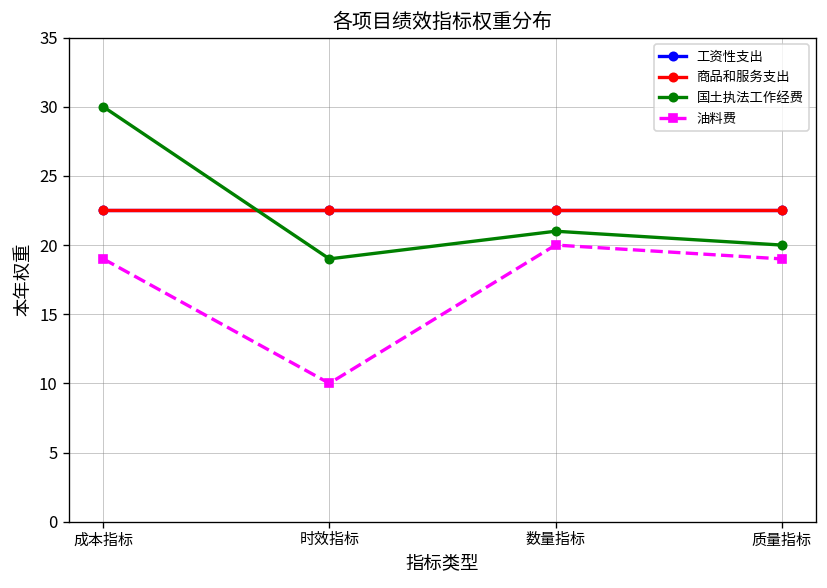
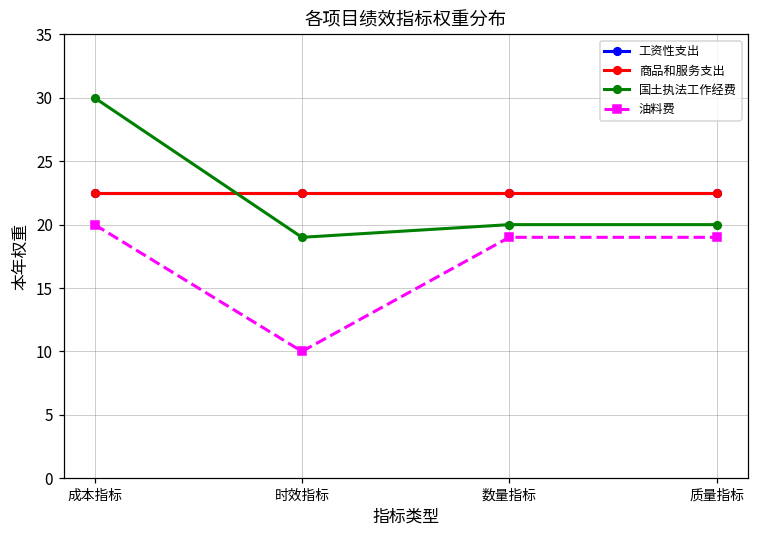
油料费, 成本指标: 19 -> 20
国土执法工作经费, 数量指标: 21 -> 20
油料费, 数量指标: 20 -> 19
